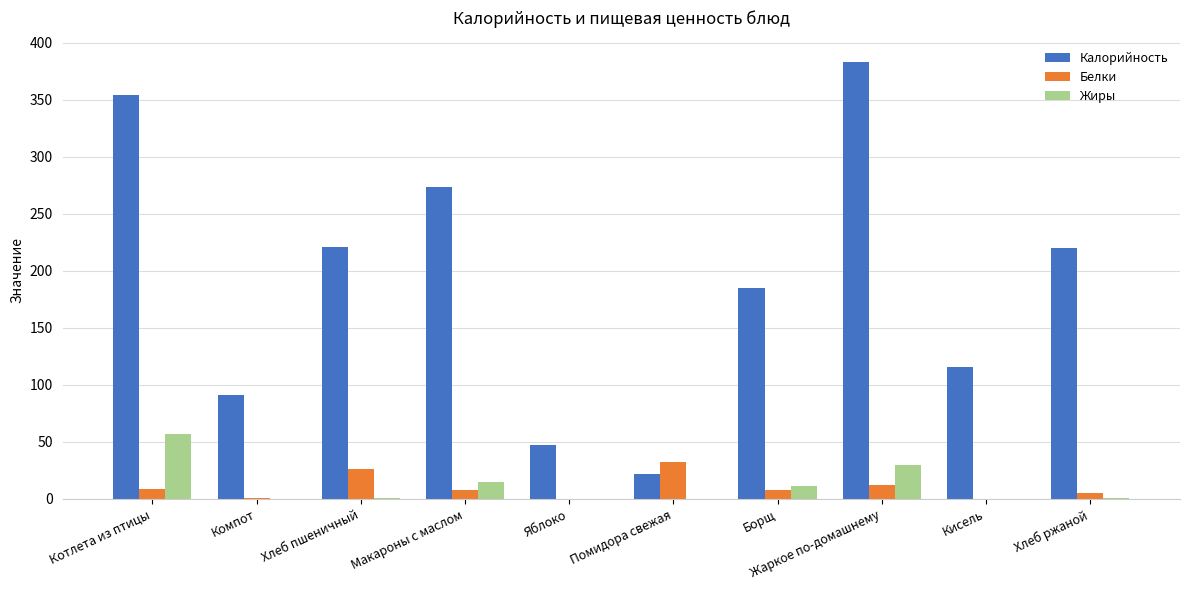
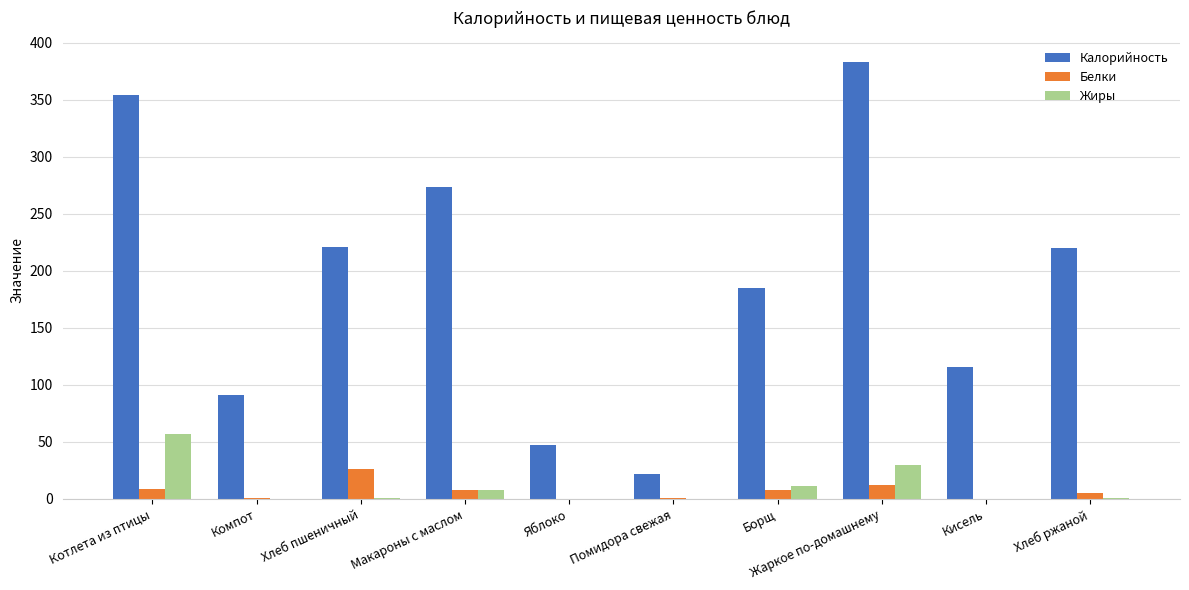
Жиры, Макароны с маслом: 15 -> 8
Белки, Помидора свежая: 32 -> 1
